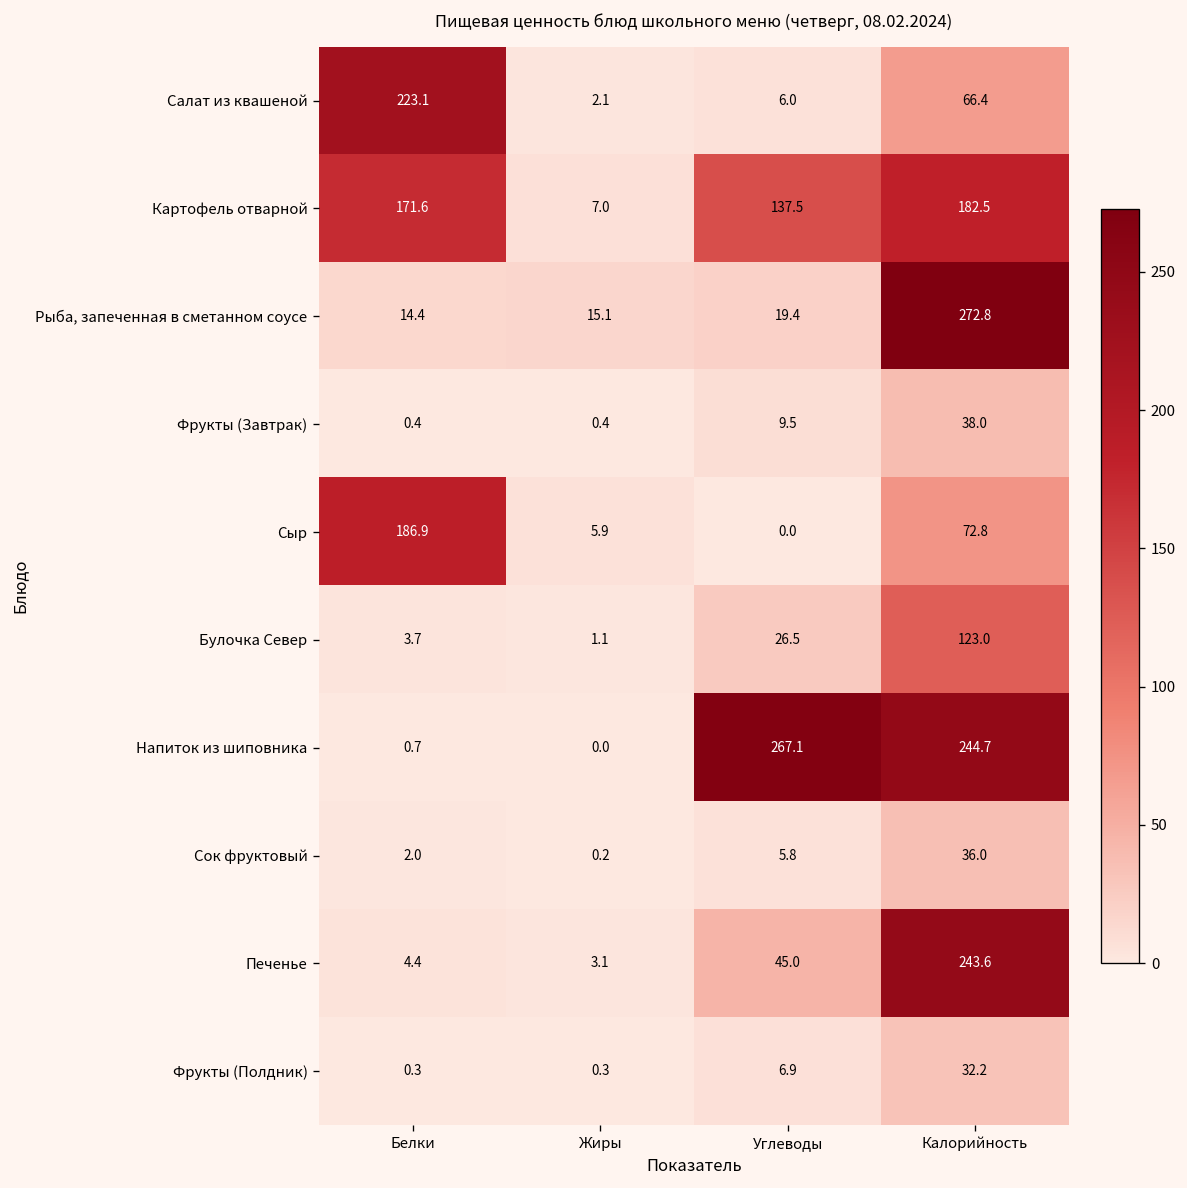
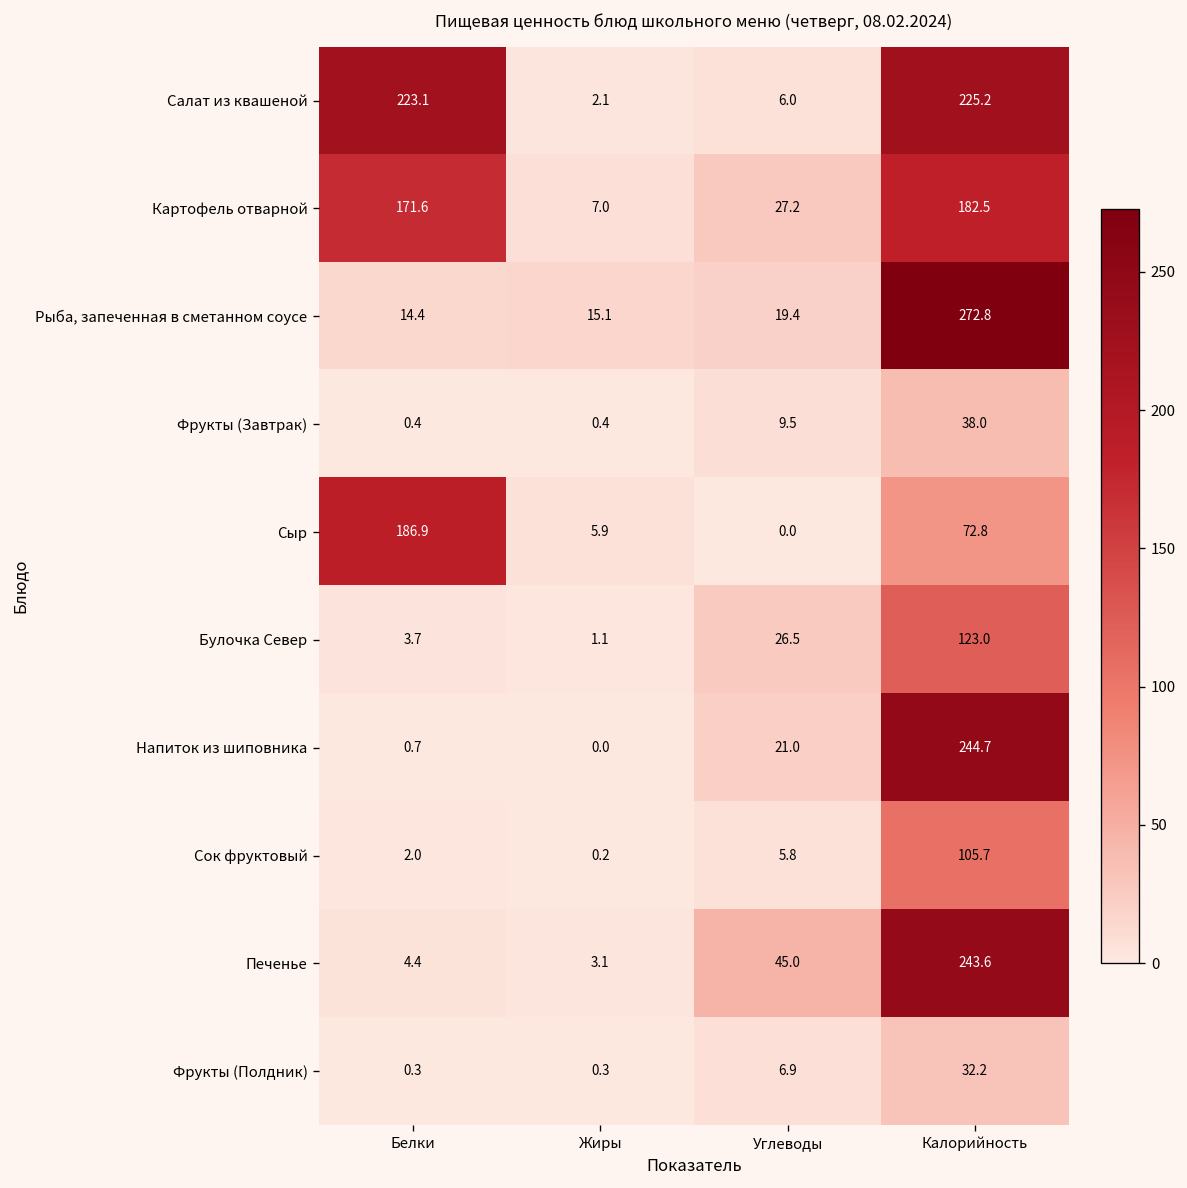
Салат из квашеной, Калорийность: 66.4 -> 225.2
Картофель отварной, Углеводы: 137.5 -> 27.2
Напиток из шиповника, Углеводы: 267.1 -> 21.0
Сок фруктовый, Калорийность: 36.0 -> 105.7
